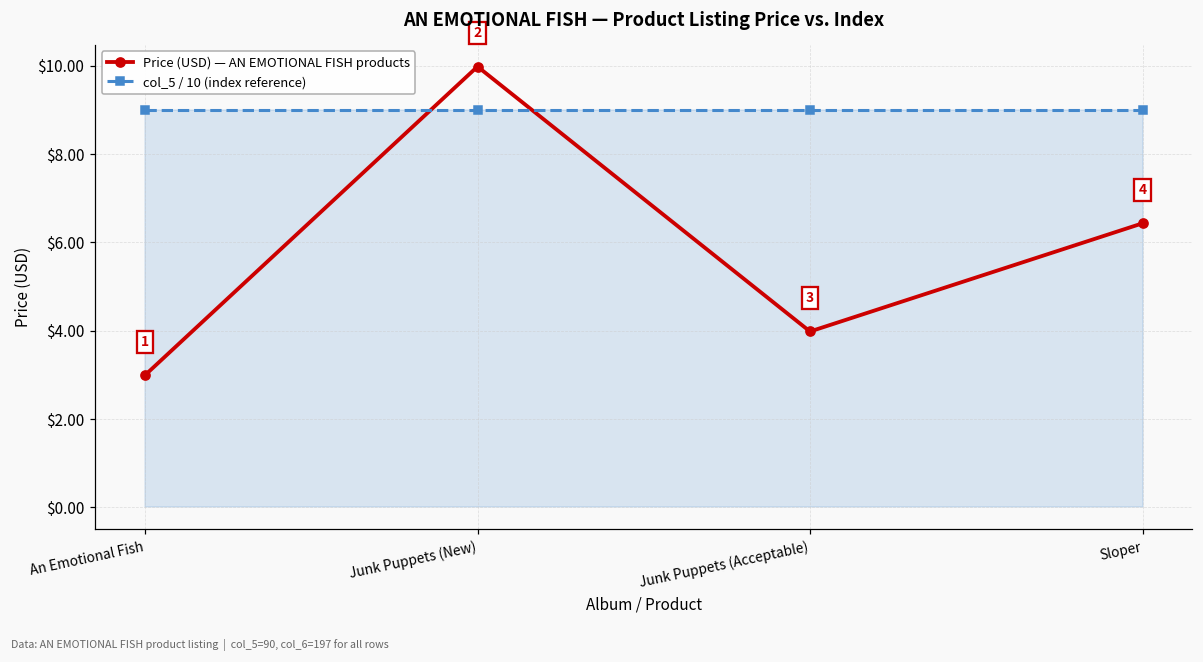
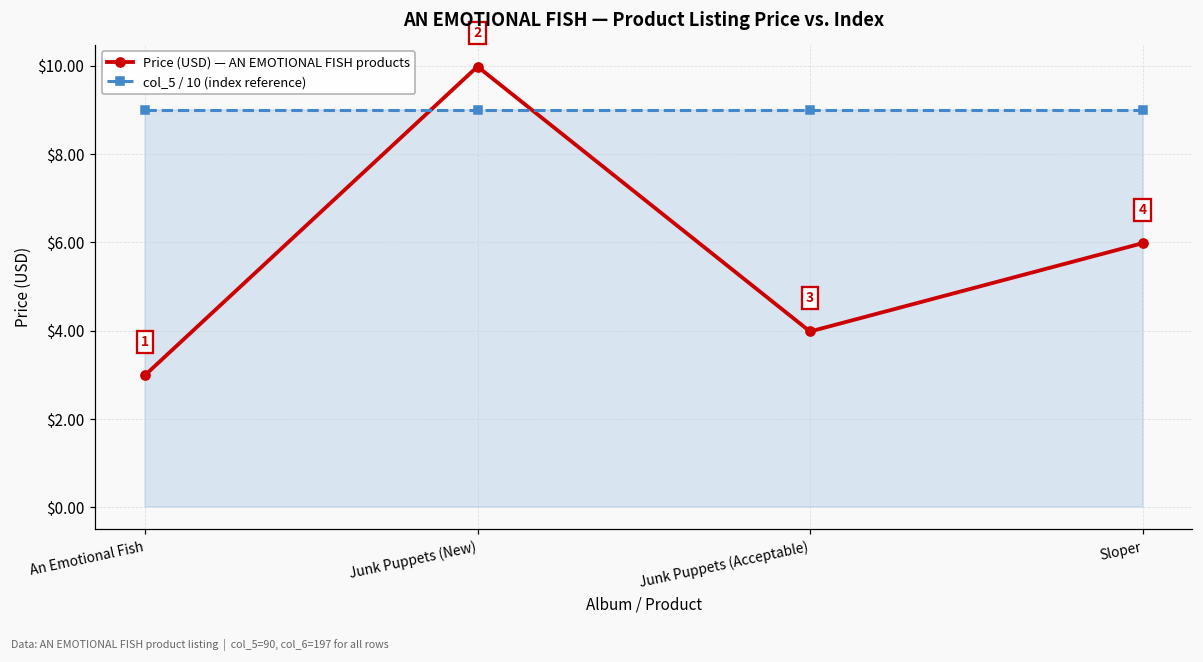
Price (USD) — AN EMOTIONAL FISH products, Sloper: $6.4 -> $6.0
